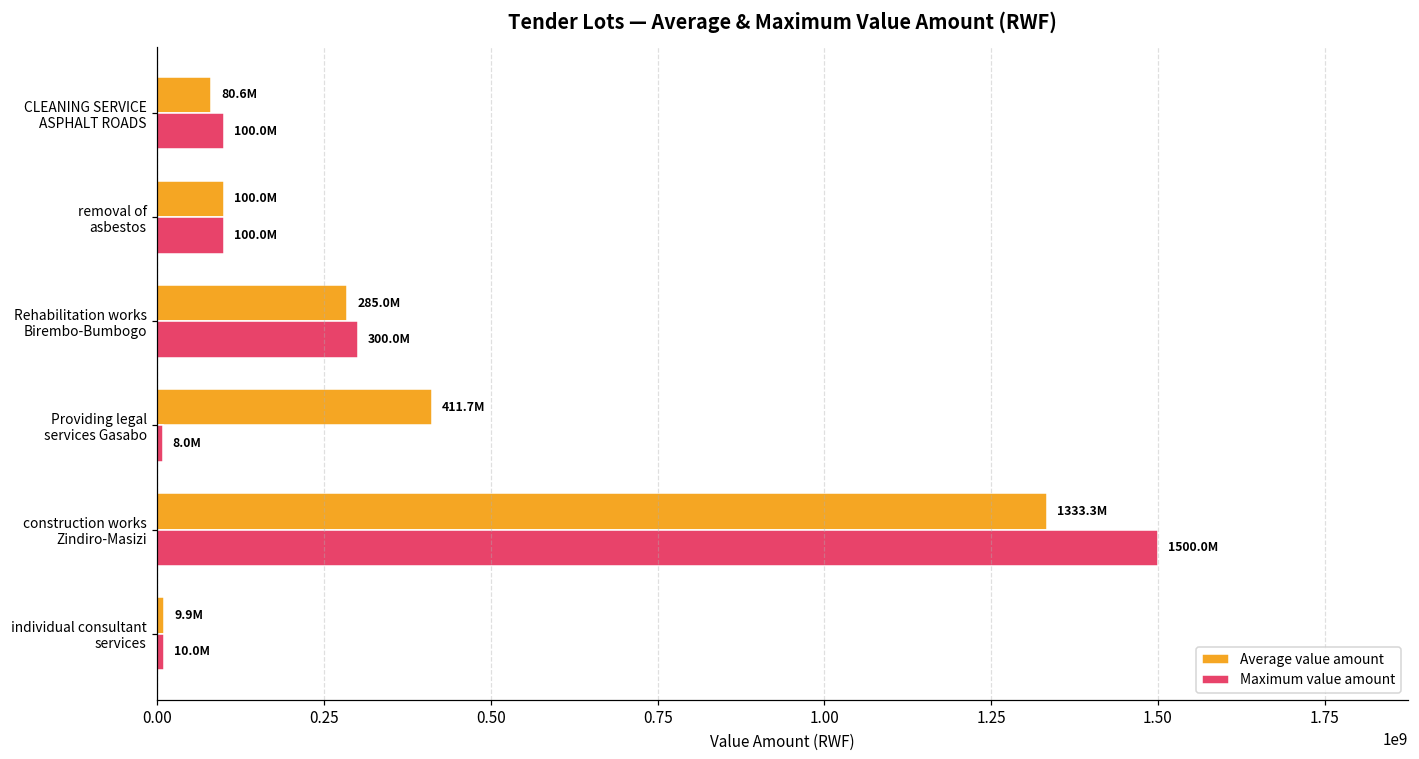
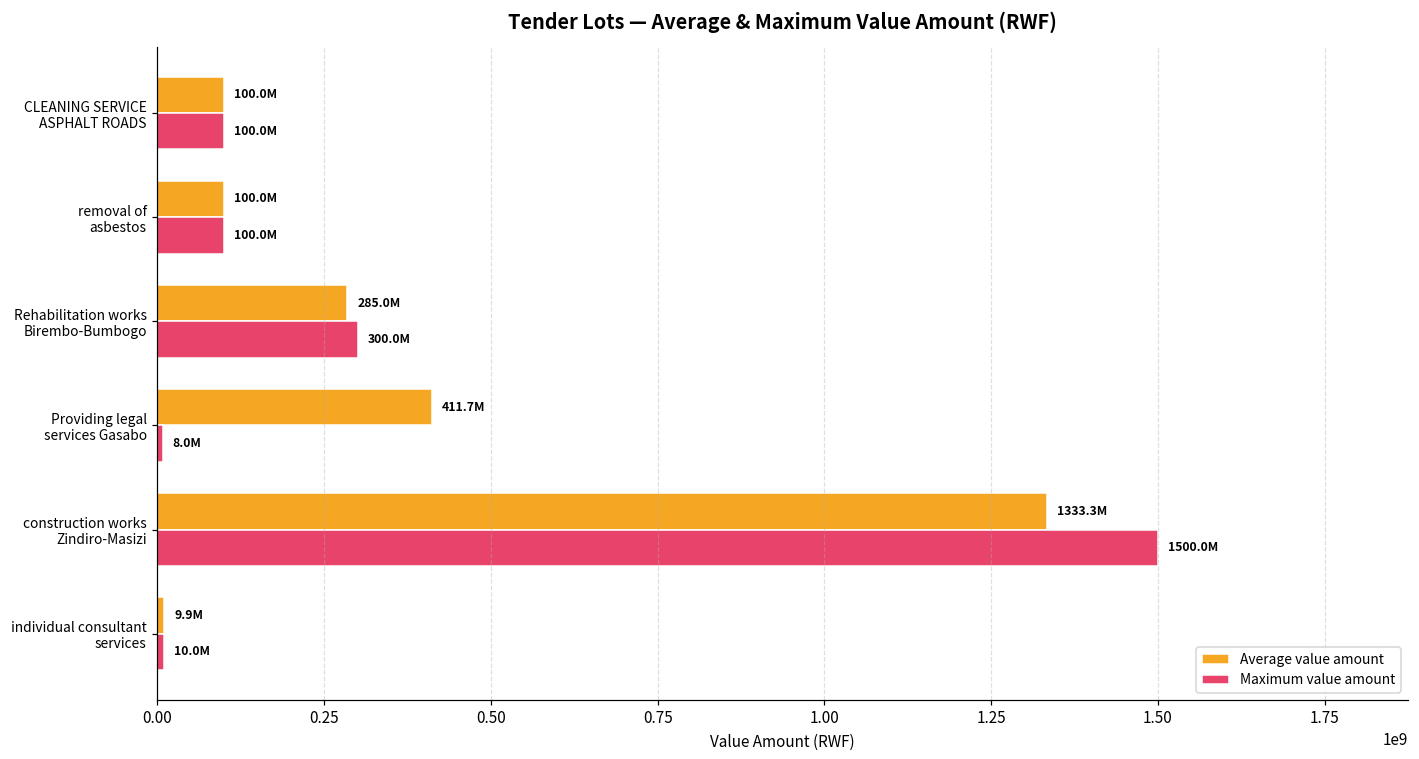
Average value amount, CLEANING SERVICE ASPHALT ROADS: 80.6M -> 100.0M
